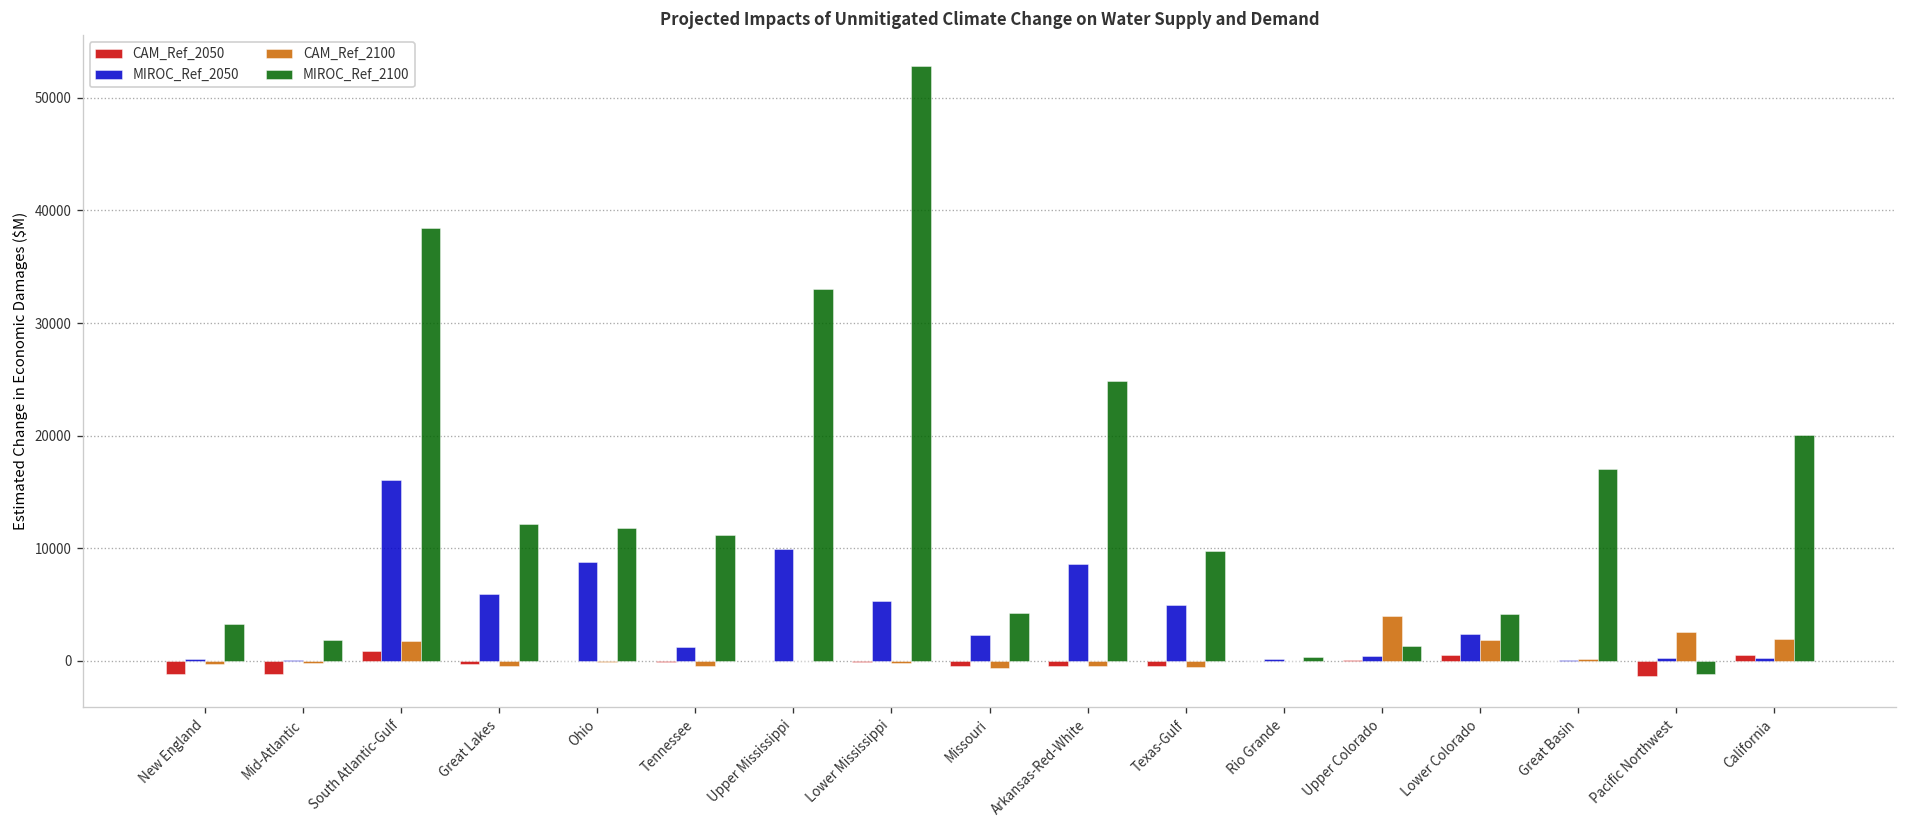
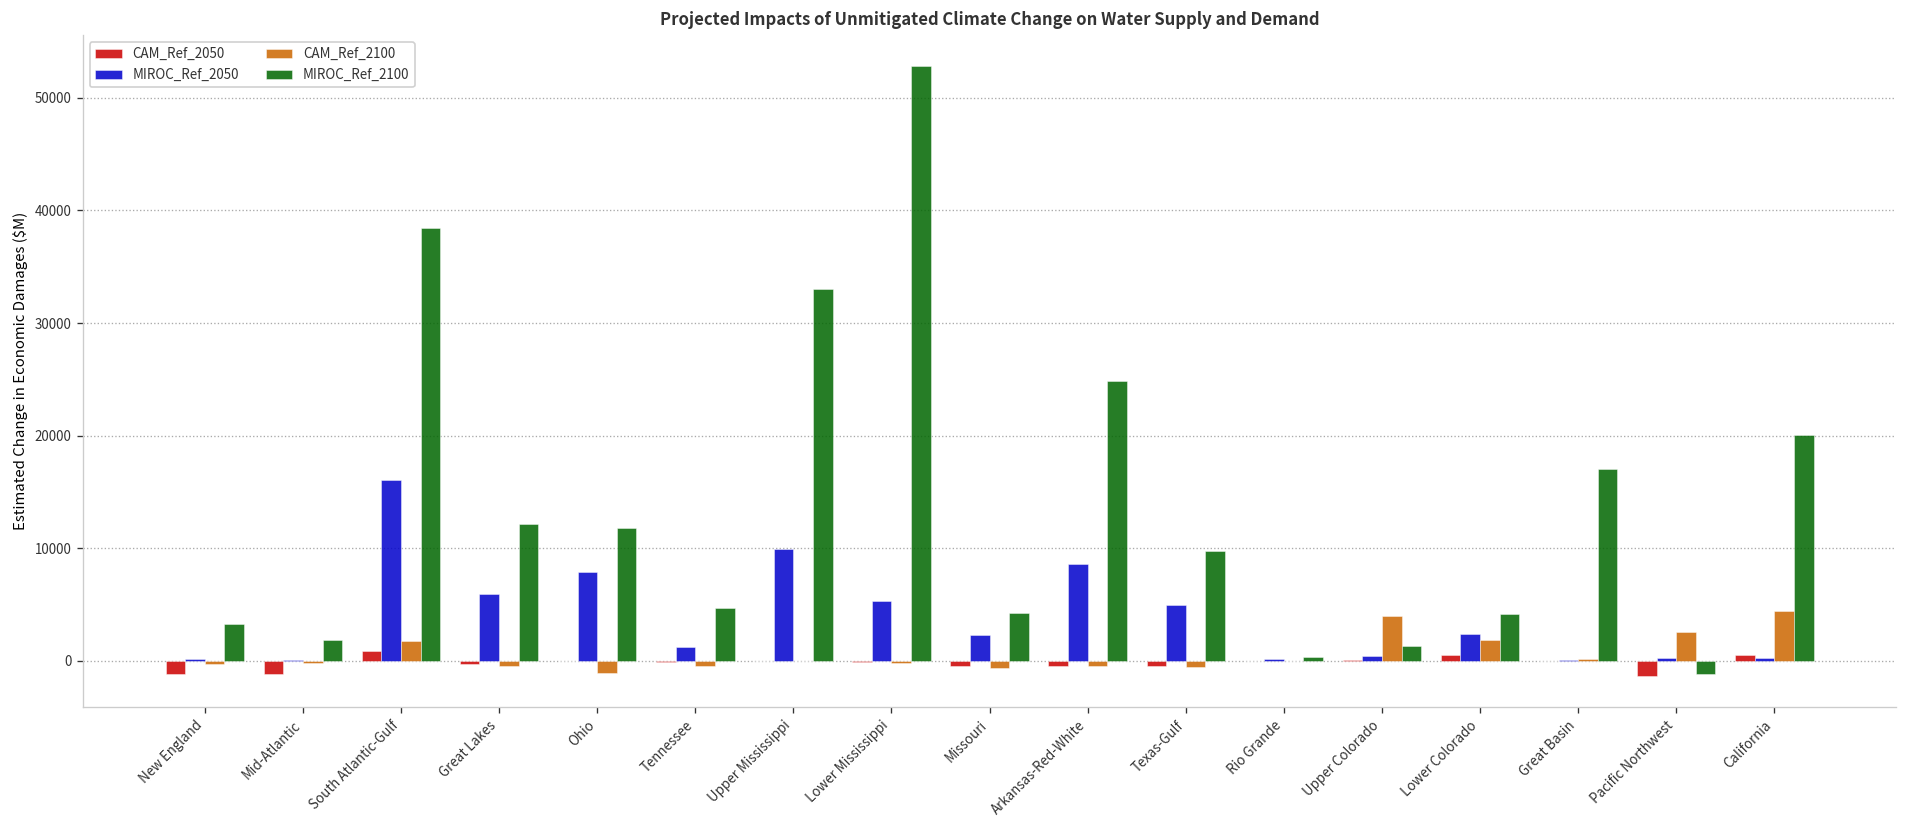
MIROC_Ref_2050, Ohio: 9000 -> 8000
CAM_Ref_2100, Ohio: 0 -> -1000
MIROC_Ref_2100, Tennessee: 11000 -> 5000
CAM_Ref_2100, California: 2000 -> 4000
